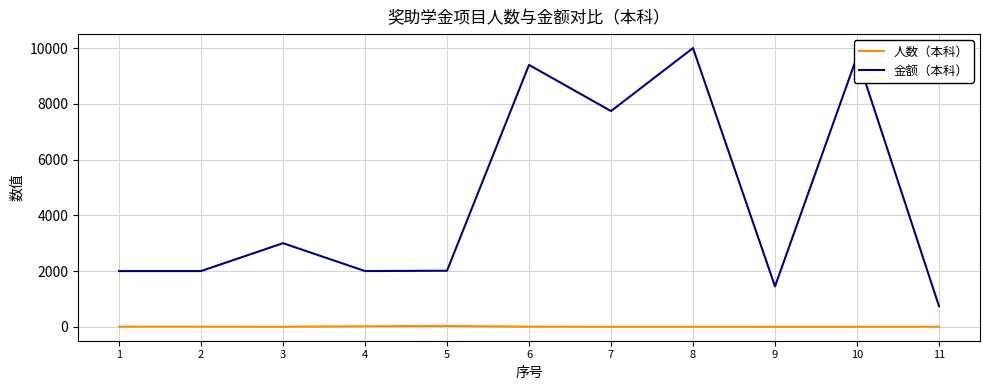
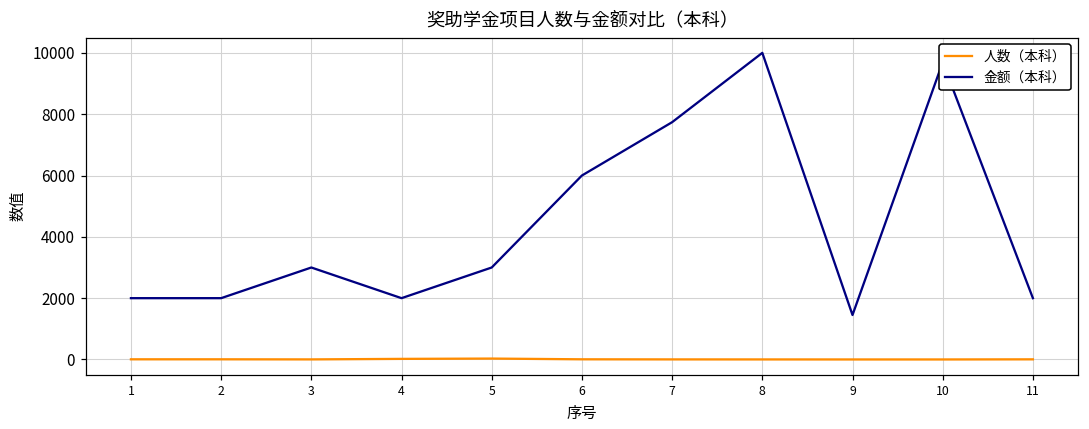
金额（本科）, 5: 2000 -> 3000
金额（本科）, 6: 9400 -> 6000
金额（本科）, 11: 700 -> 2000
